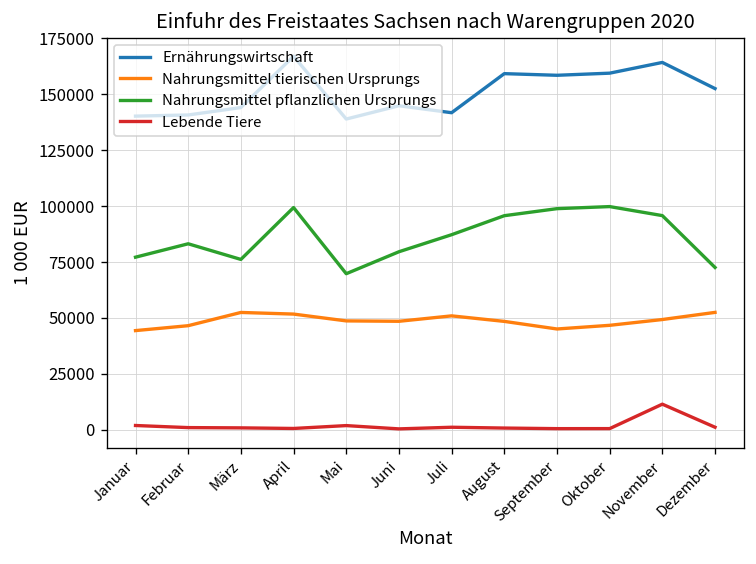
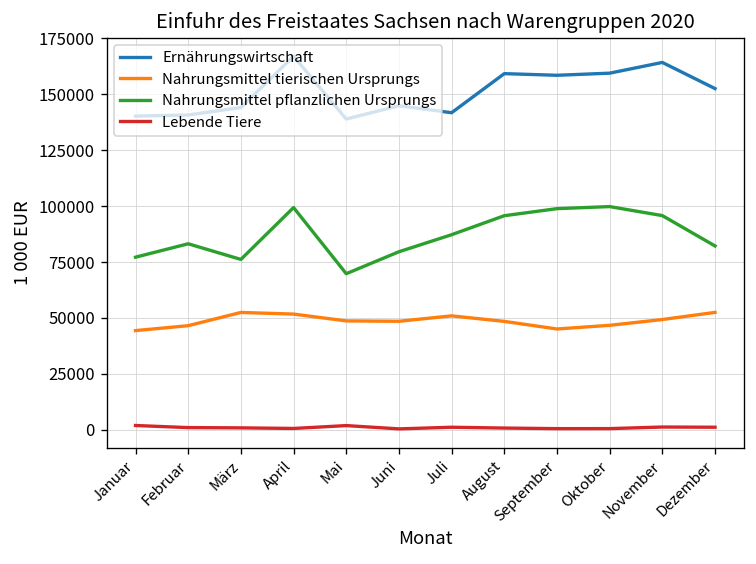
Lebende Tiere, November: 11000 -> 1000
Nahrungsmittel pflanzlichen Ursprungs, Dezember: 73000 -> 82000
